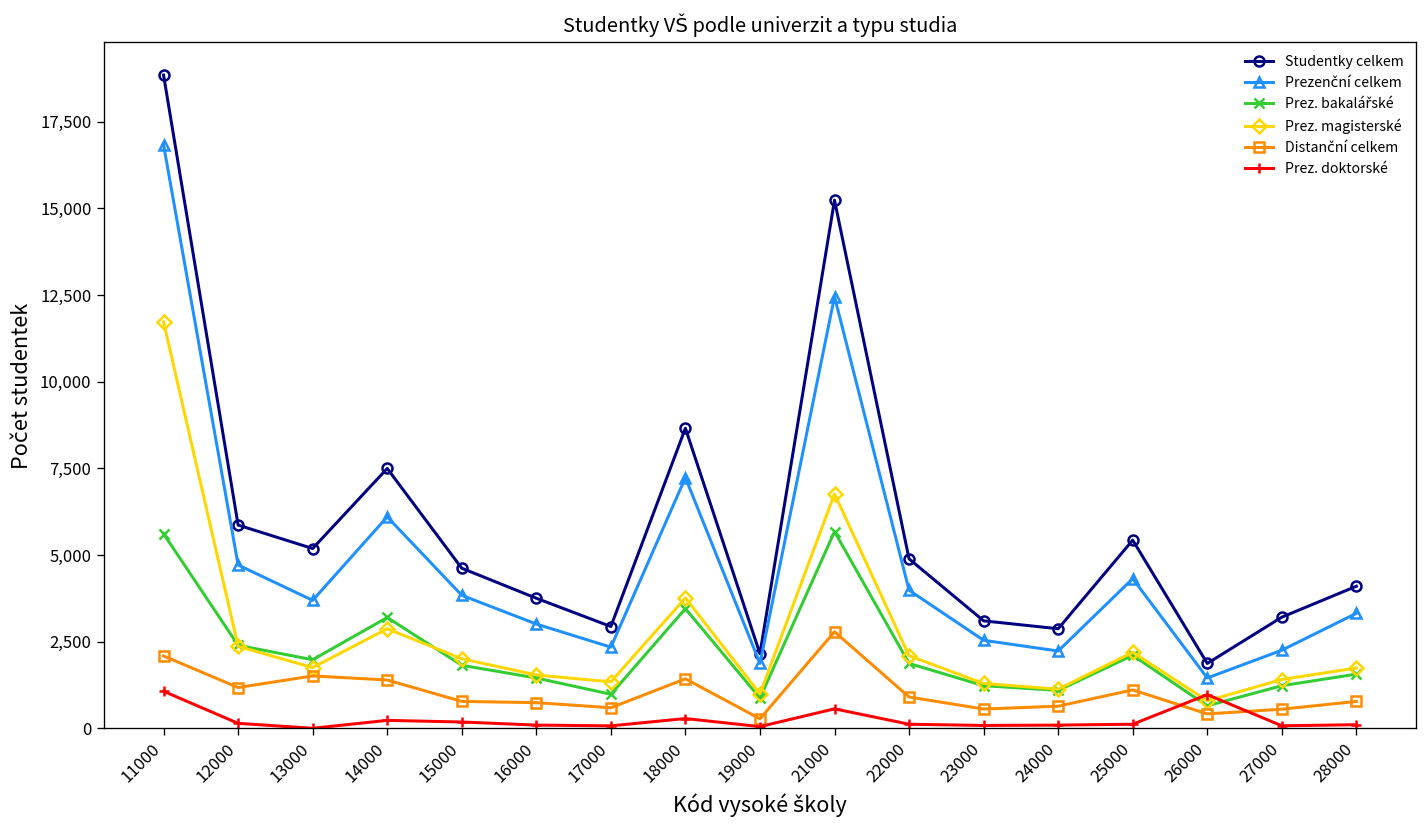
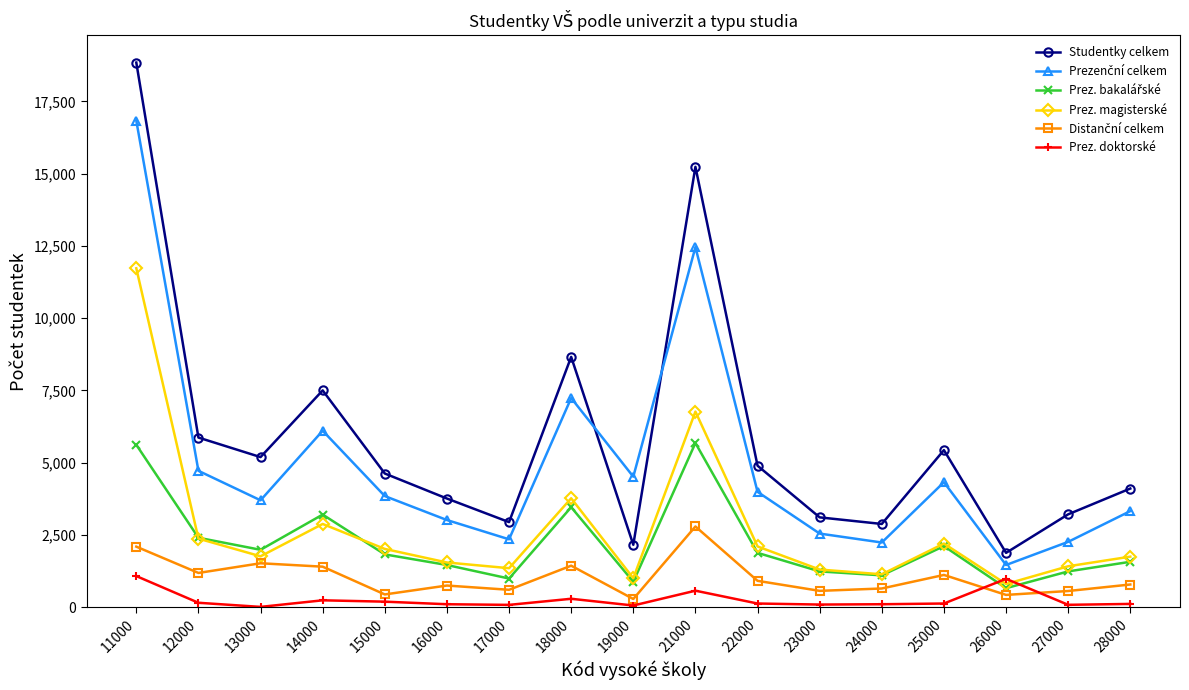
Distanční celkem, 15000: 800 -> 400
Prezenční celkem, 19000: 1,900 -> 4,500
